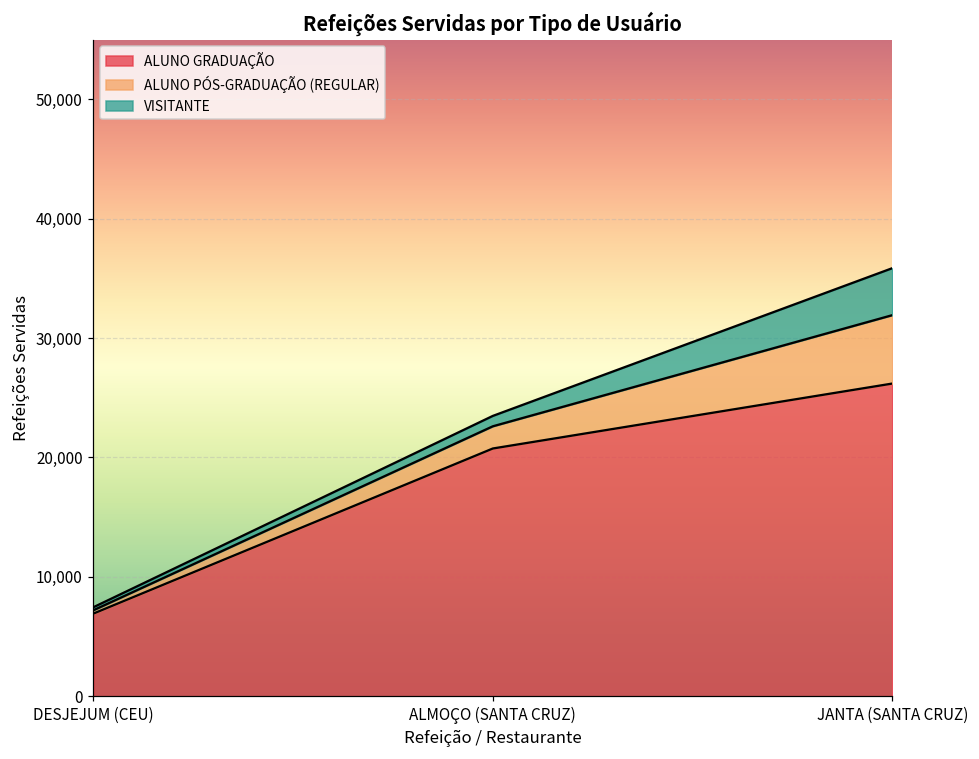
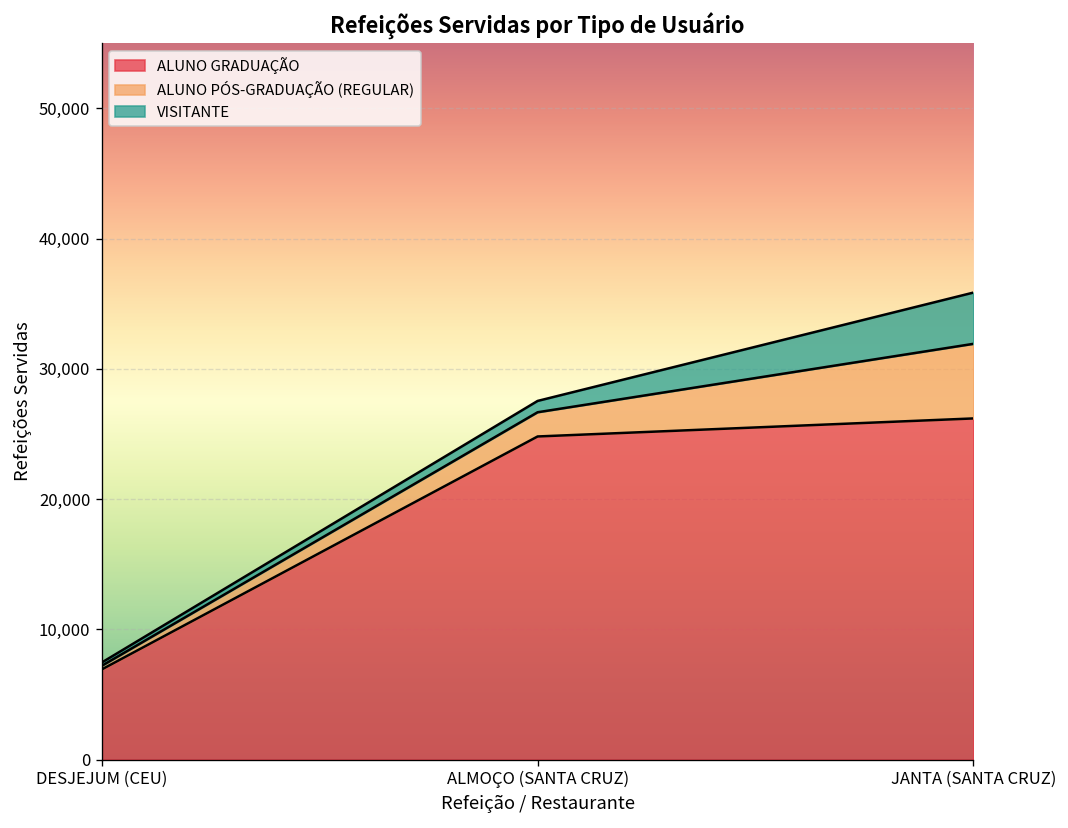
ALUNO GRADUAÇÃO, ALMOÇO (SANTA CRUZ): 20,800 -> 24,800
